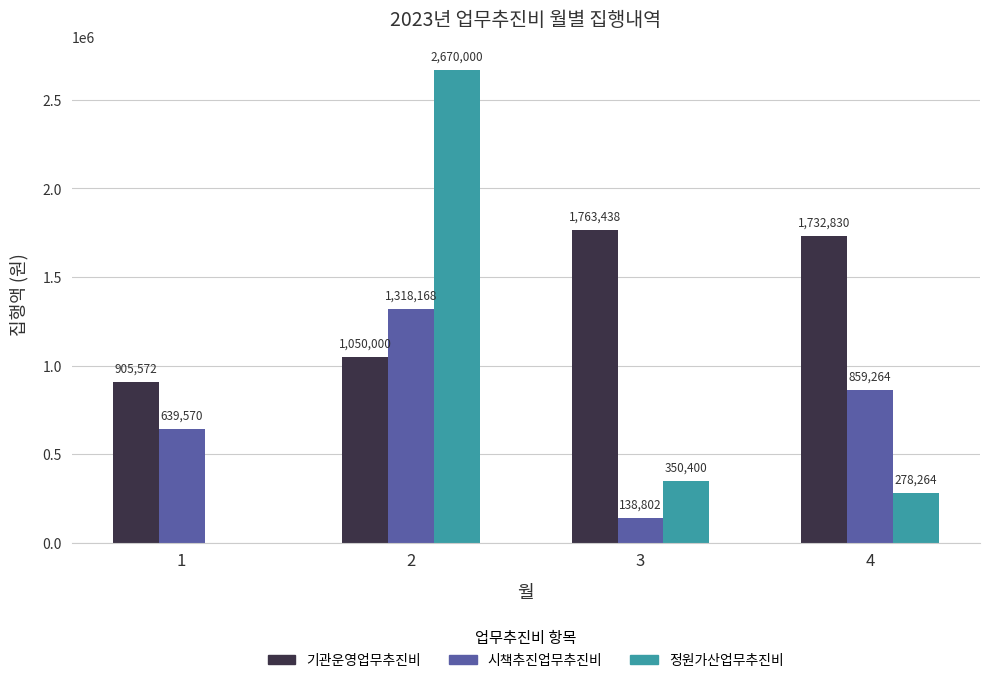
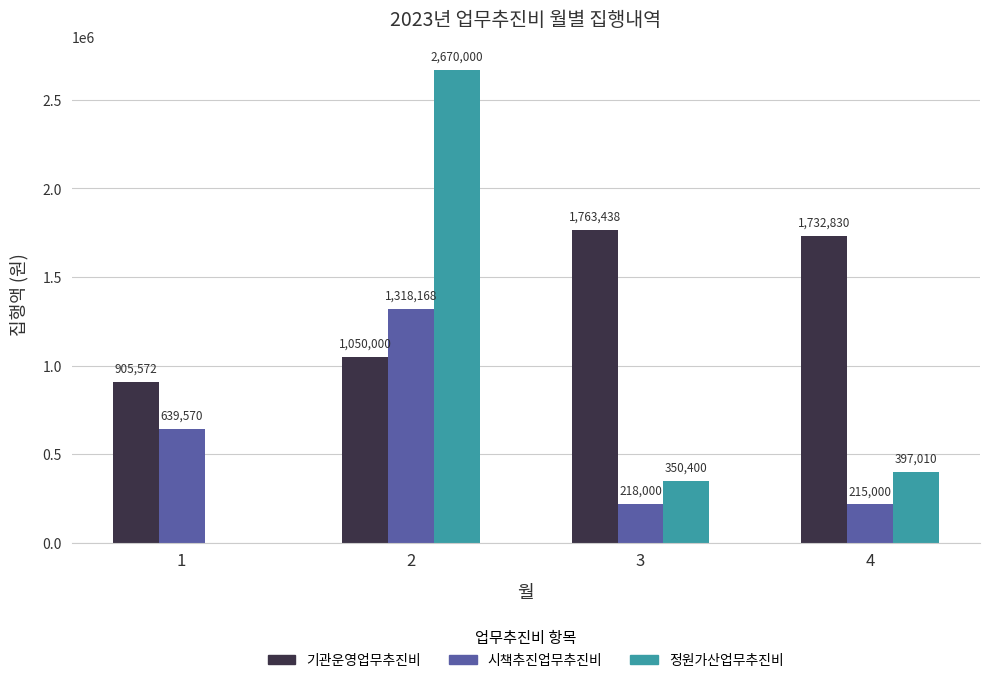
시책추진업무추진비, 3: 138,802 -> 218,000
시책추진업무추진비, 4: 859,264 -> 215,000
정원가산업무추진비, 4: 278,264 -> 397,010
